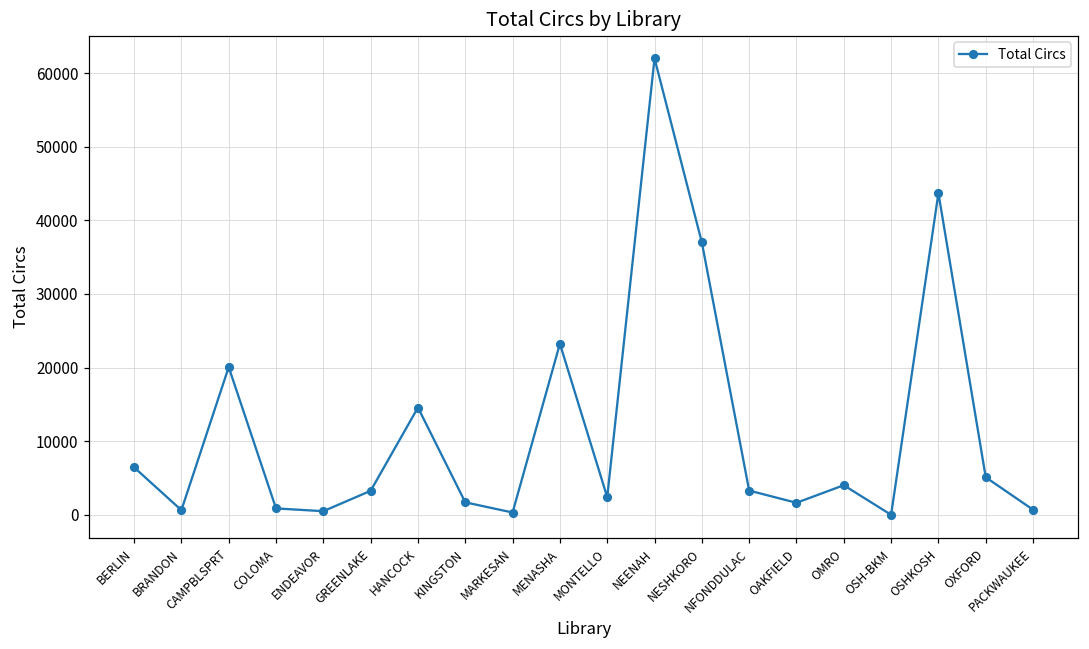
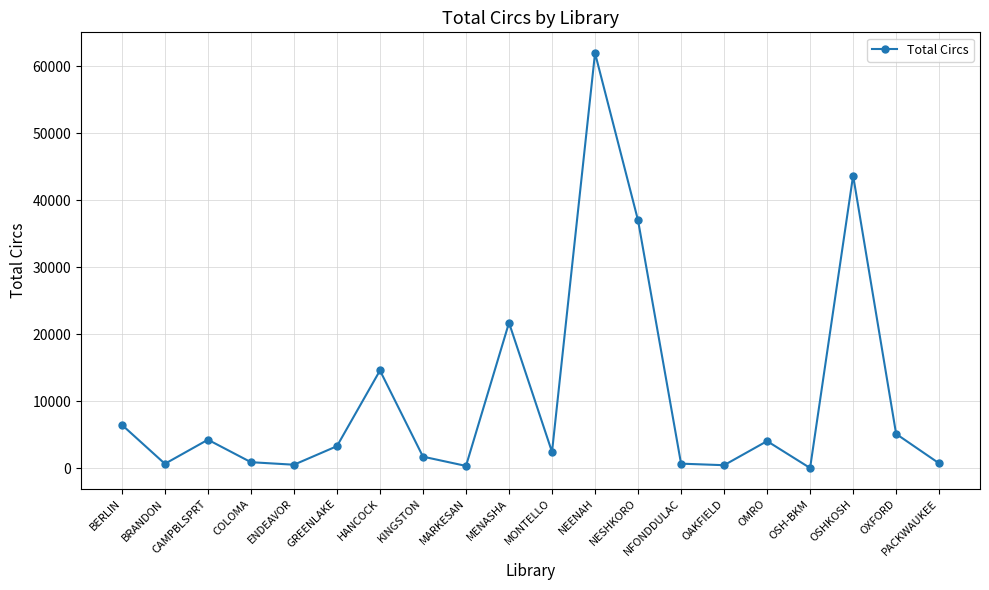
CAMPBLSPRT: 20000 -> 4000
MENASHA: 23000 -> 22000
NFONDDULAC: 3000 -> 1000
OAKFIELD: 2000 -> 0
